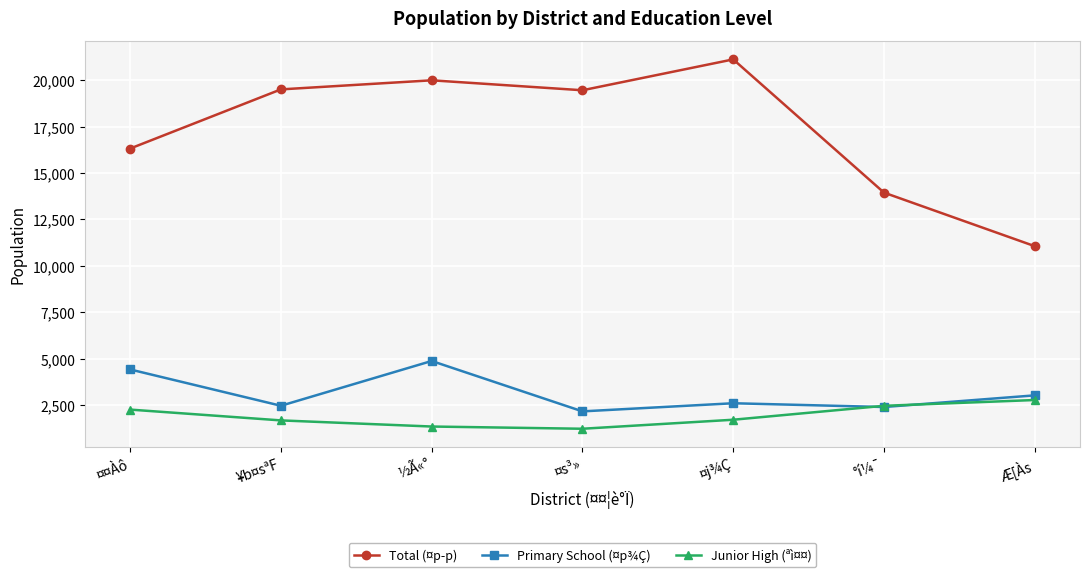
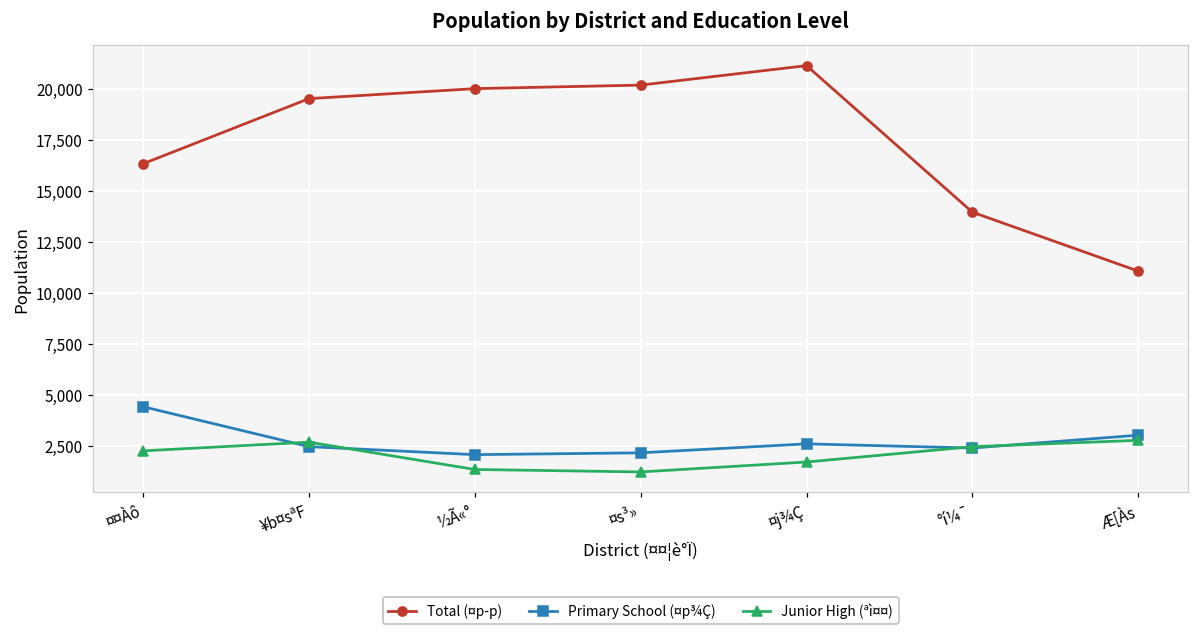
Junior High (ªì¤¤), ¥b¤sªF: 1,700 -> 2,700
Primary School (¤p¾Ç), ½Ã«°: 4,900 -> 2,100
Total (¤p­p), ¤s³»: 19,500 -> 20,200
